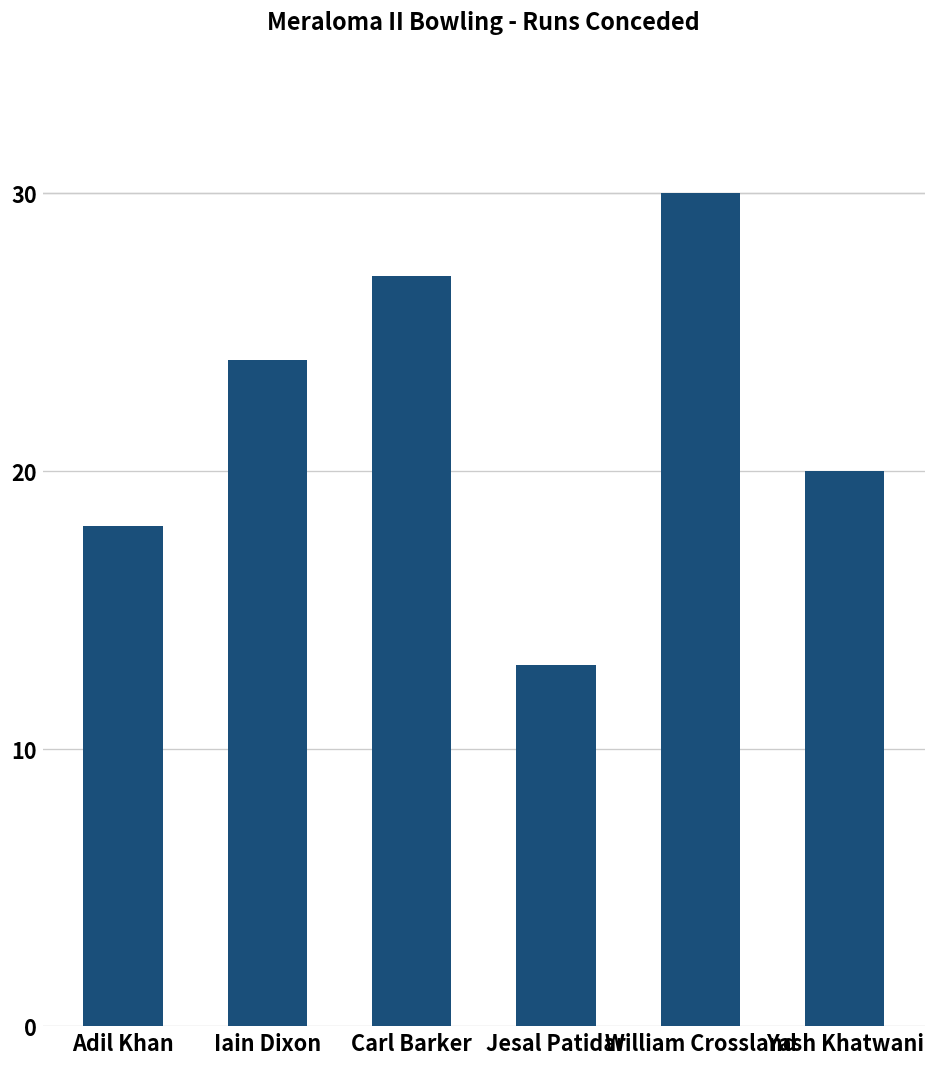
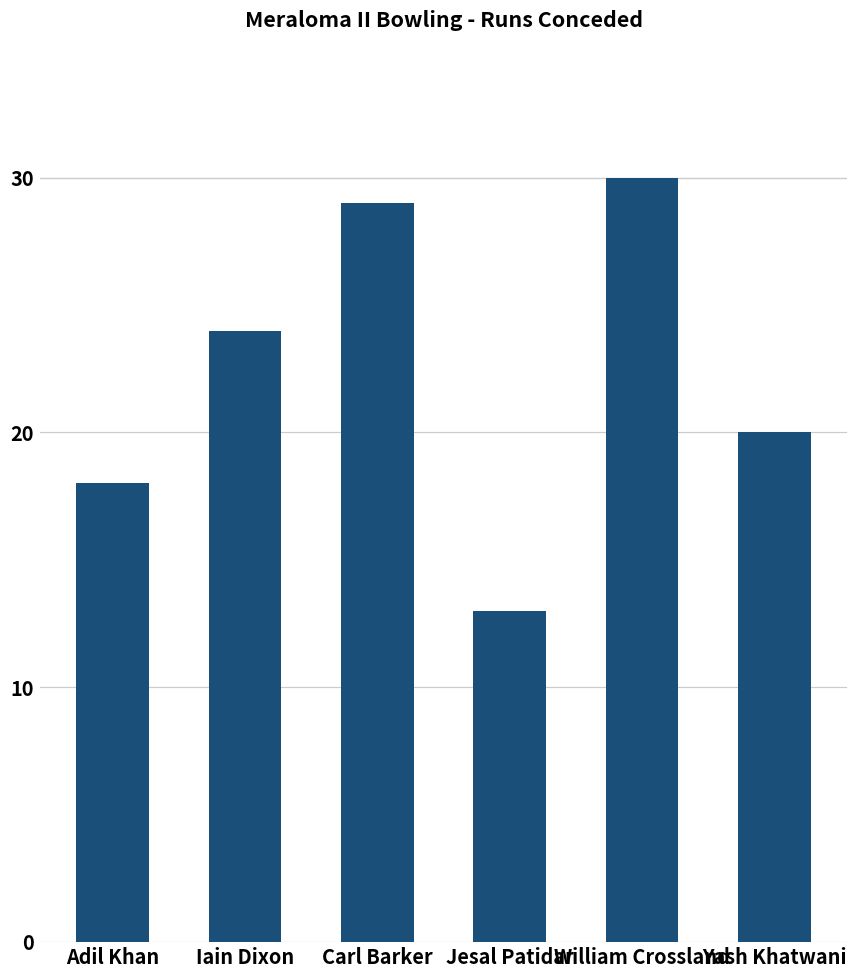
Carl Barker: 27 -> 29
